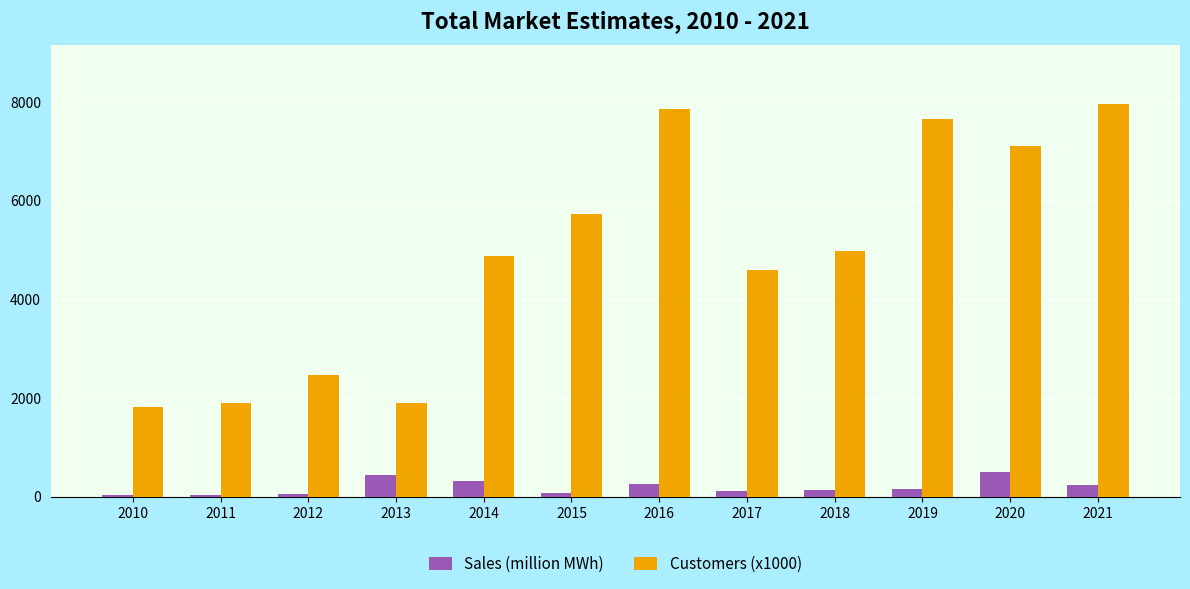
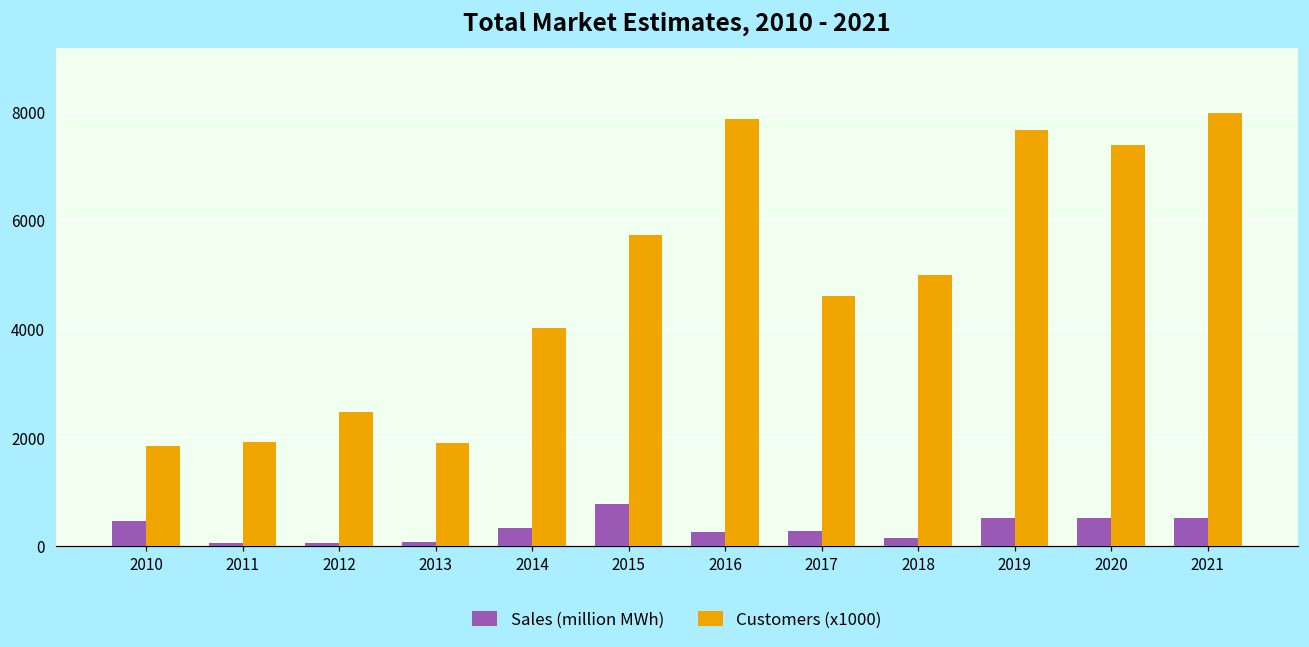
Sales (million MWh), 2010: 0 -> 500
Sales (million MWh), 2013: 400 -> 100
Customers (x1000), 2014: 4900 -> 4000
Sales (million MWh), 2015: 100 -> 800
Sales (million MWh), 2017: 100 -> 300
Sales (million MWh), 2019: 200 -> 500
Customers (x1000), 2020: 7100 -> 7400
Sales (million MWh), 2021: 200 -> 500
